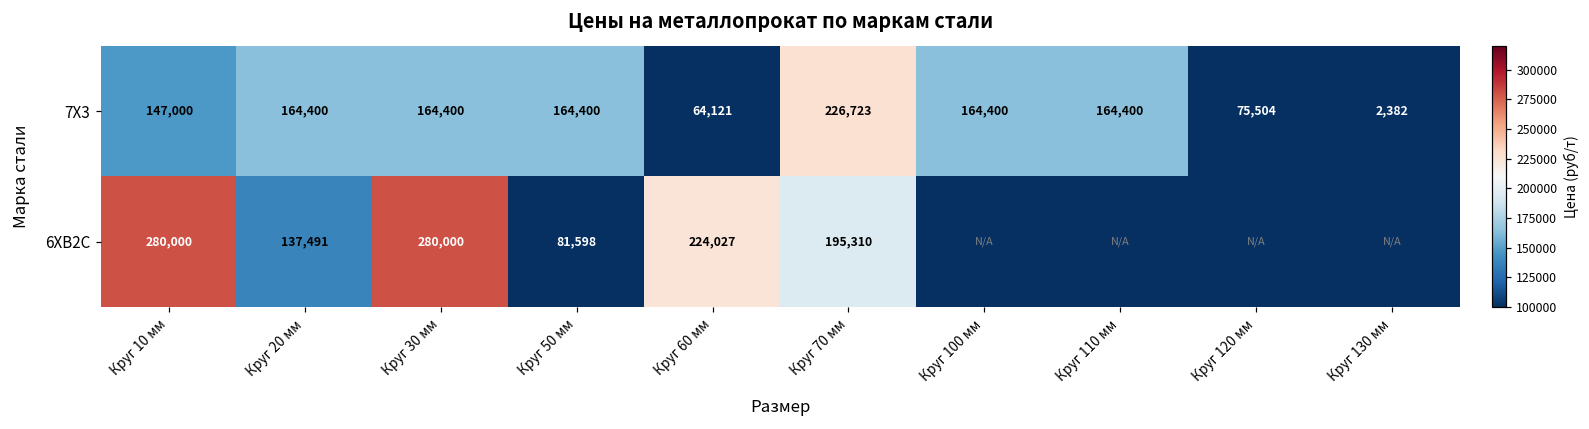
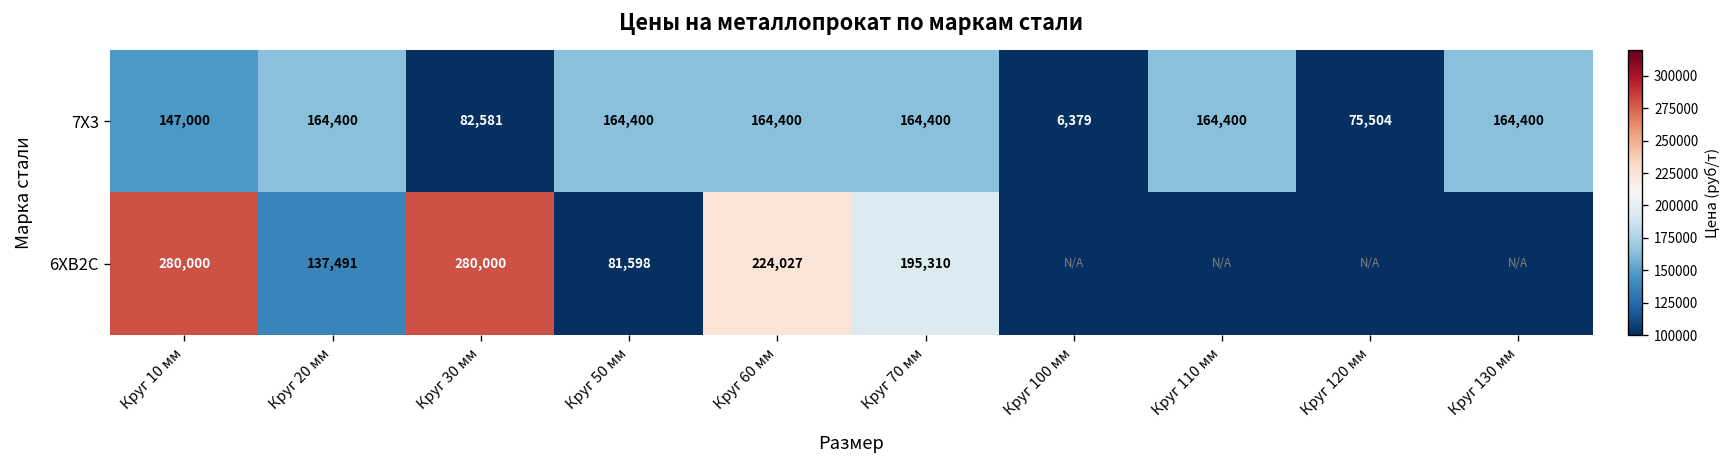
7Х3, Круг 30 мм: 164,400 -> 82,581
7Х3, Круг 60 мм: 64,121 -> 164,400
7Х3, Круг 70 мм: 226,723 -> 164,400
7Х3, Круг 100 мм: 164,400 -> 6,379
7Х3, Круг 130 мм: 2,382 -> 164,400
